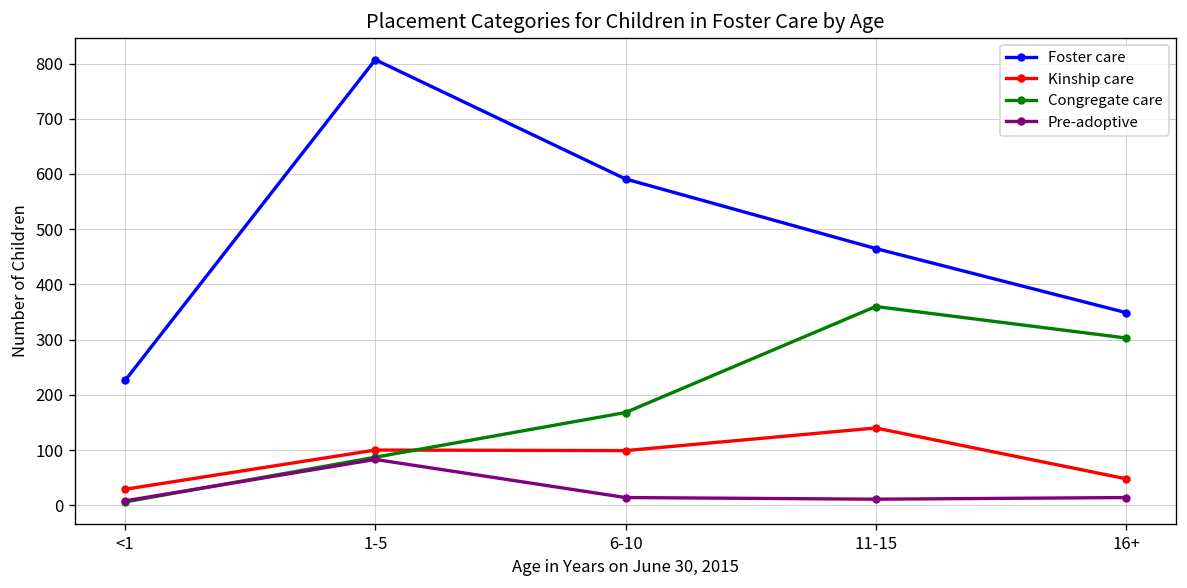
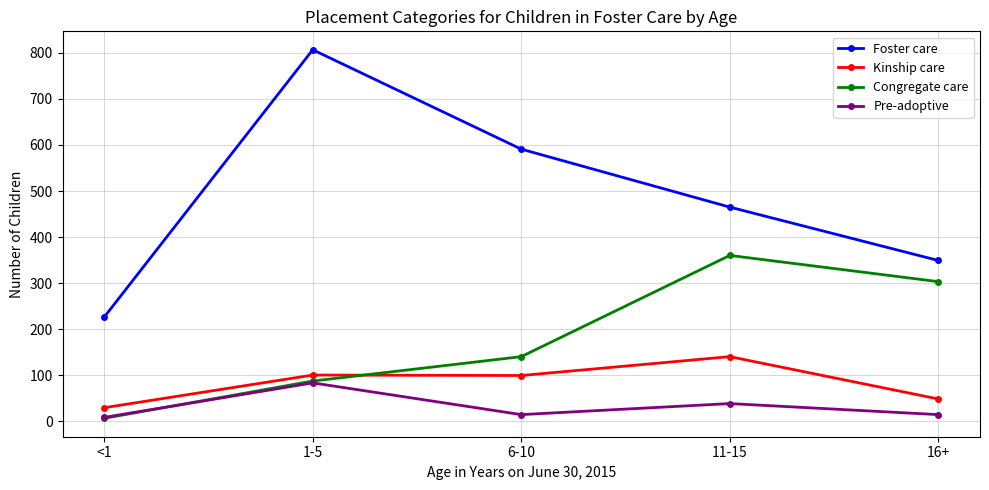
Congregate care, 6-10: 170 -> 140
Pre-adoptive, 11-15: 10 -> 40
